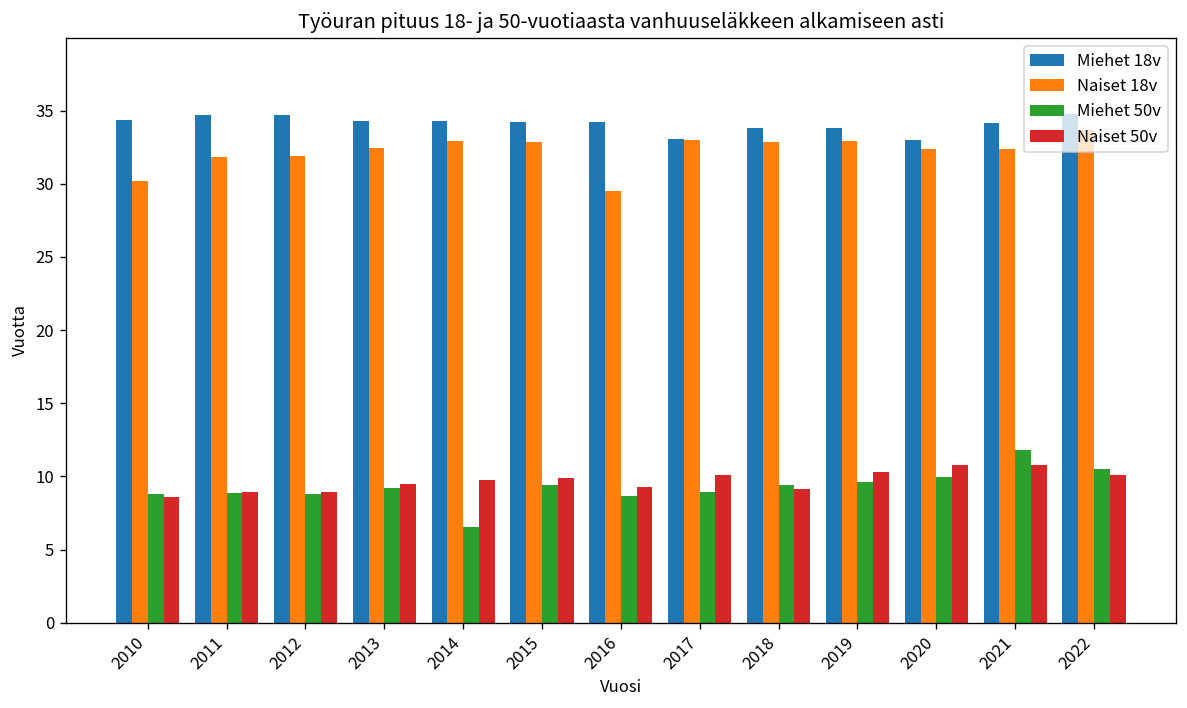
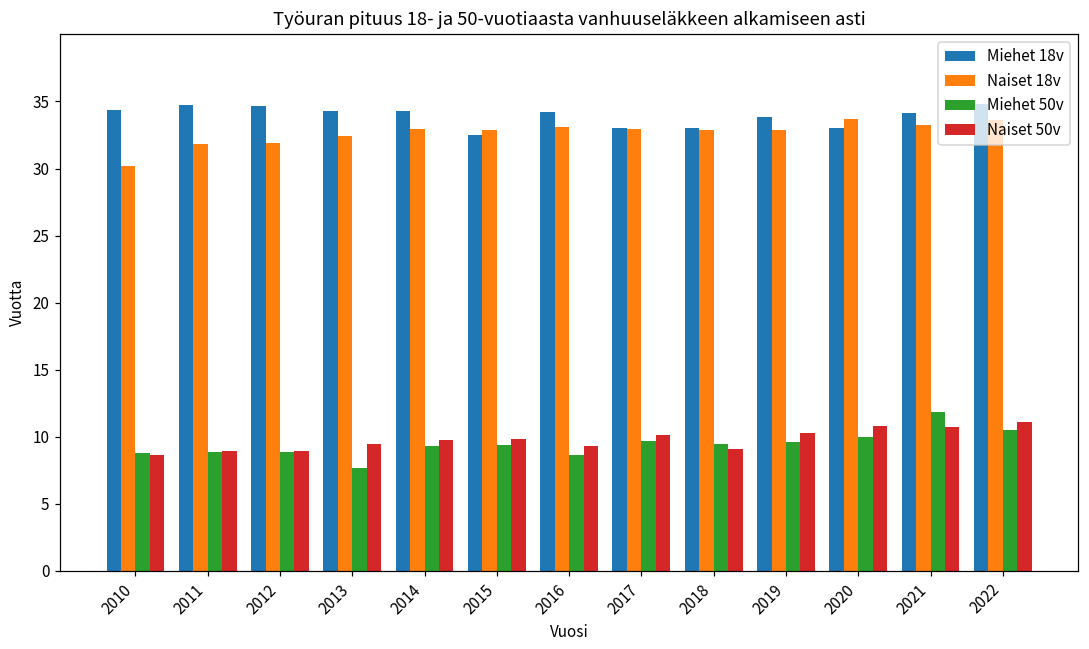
Miehet 50v, 2013: 9.2 -> 7.7
Miehet 50v, 2014: 6.6 -> 9.3
Miehet 18v, 2015: 34.2 -> 32.5
Naiset 18v, 2016: 29.5 -> 33.1
Miehet 50v, 2017: 9.0 -> 9.7
Miehet 18v, 2018: 33.8 -> 33.0
Naiset 18v, 2020: 32.4 -> 33.7
Naiset 18v, 2021: 32.4 -> 33.2
Naiset 50v, 2022: 10.1 -> 11.1
